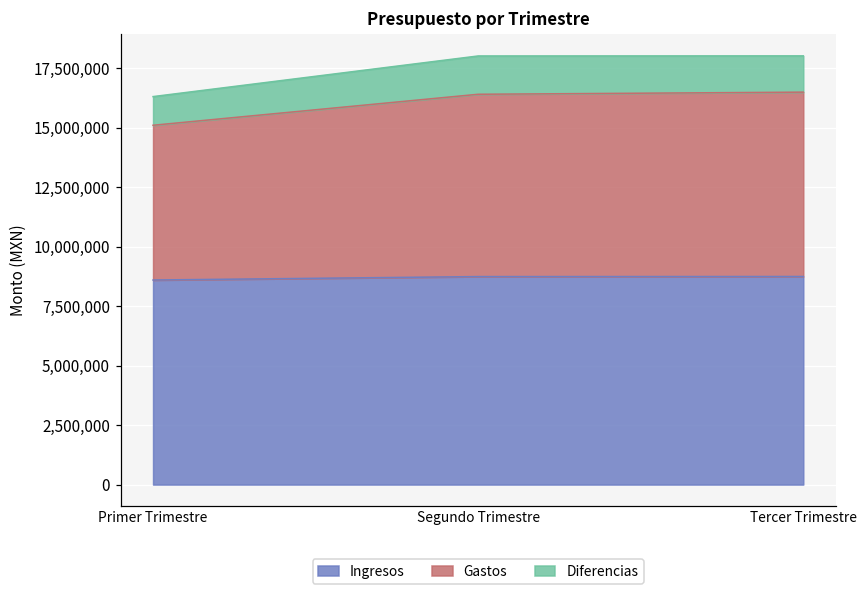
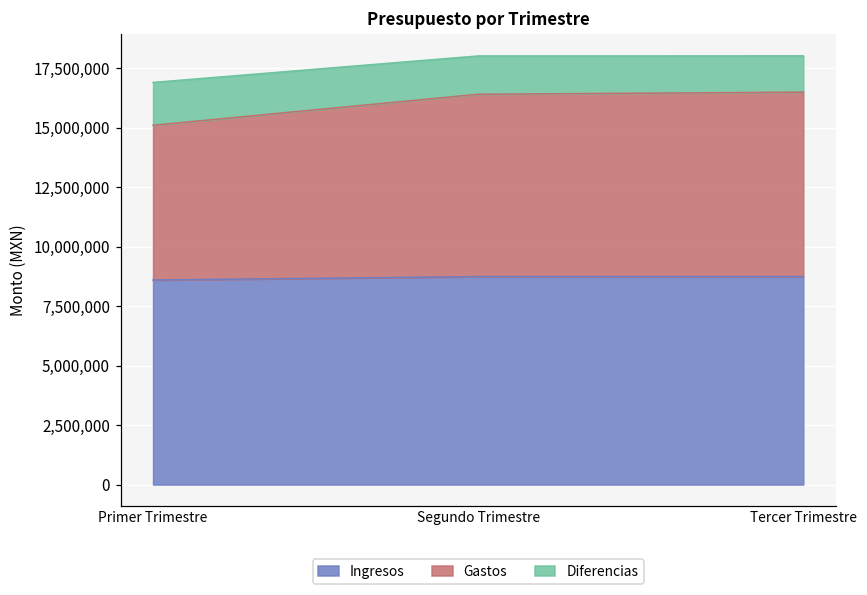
Diferencias, Primer Trimestre: 1,200,000 -> 1,800,000
